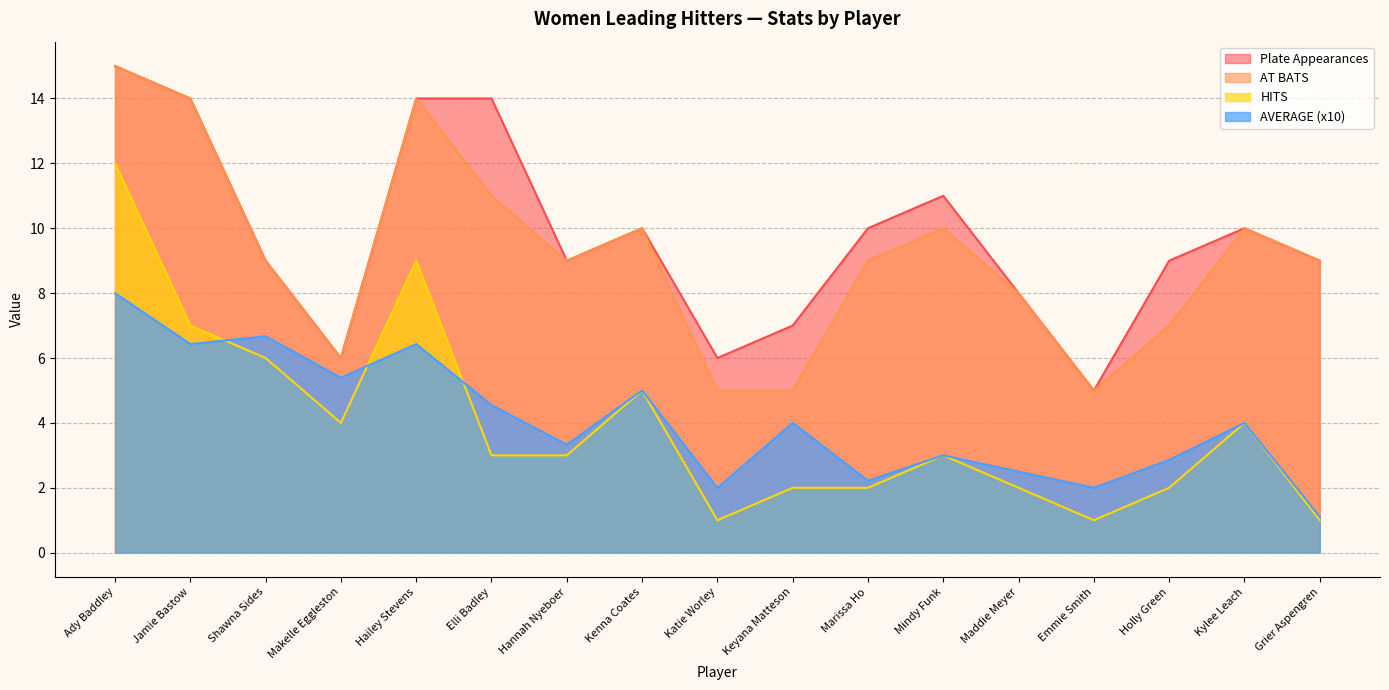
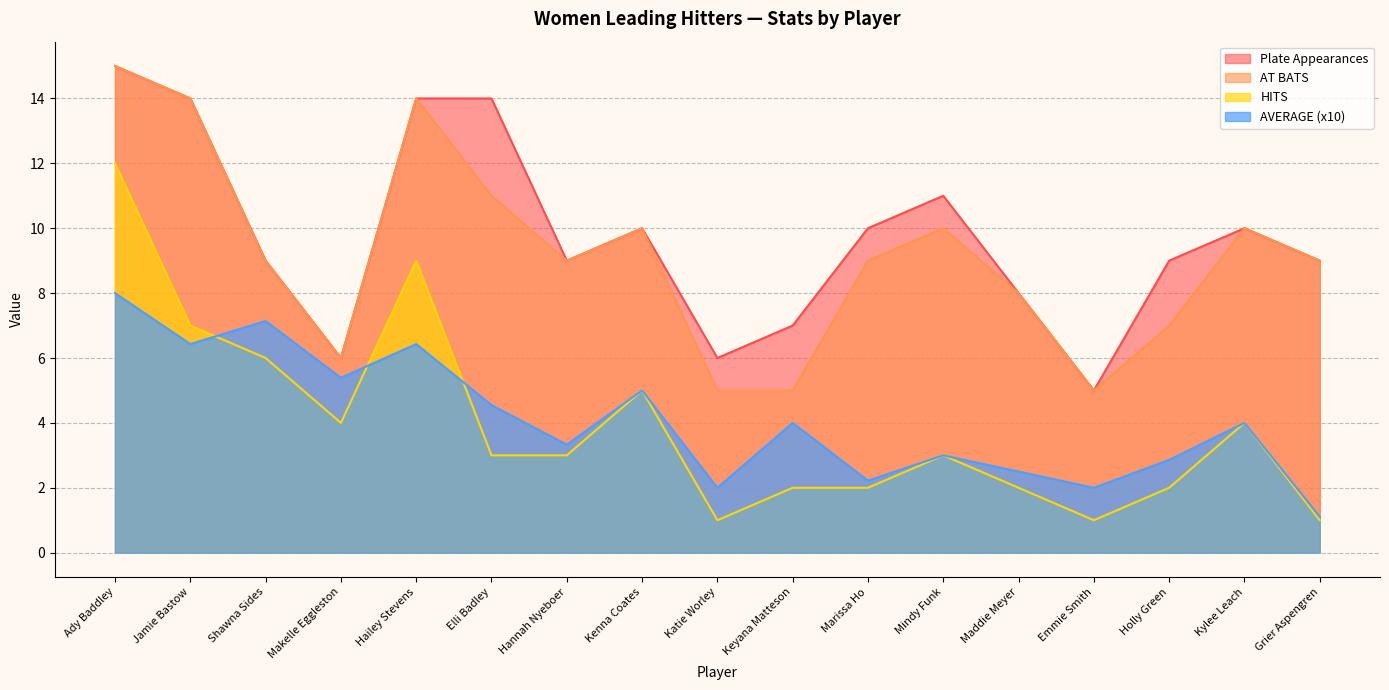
AVERAGE (x10), Shawna Sides: 6.7 -> 7.1
